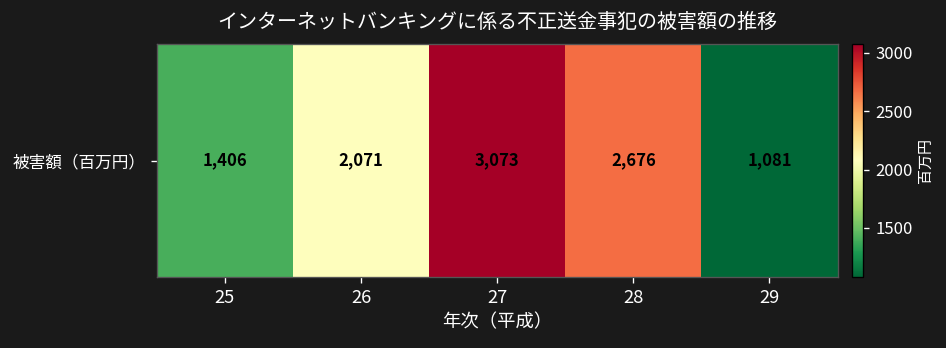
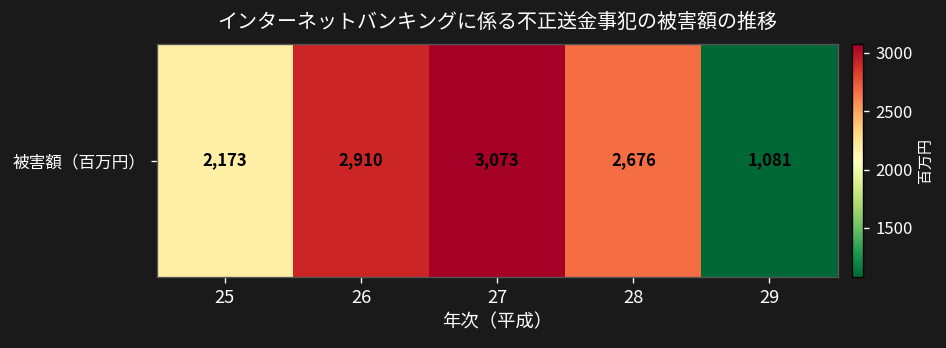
被害額（百万円）, 25: 1,406 -> 2,173
被害額（百万円）, 26: 2,071 -> 2,910
